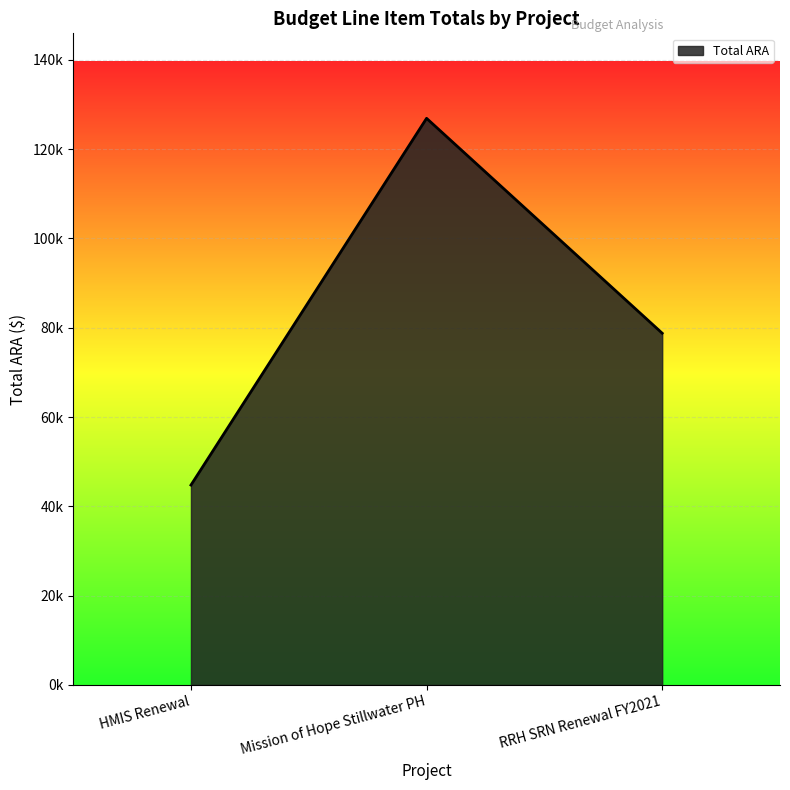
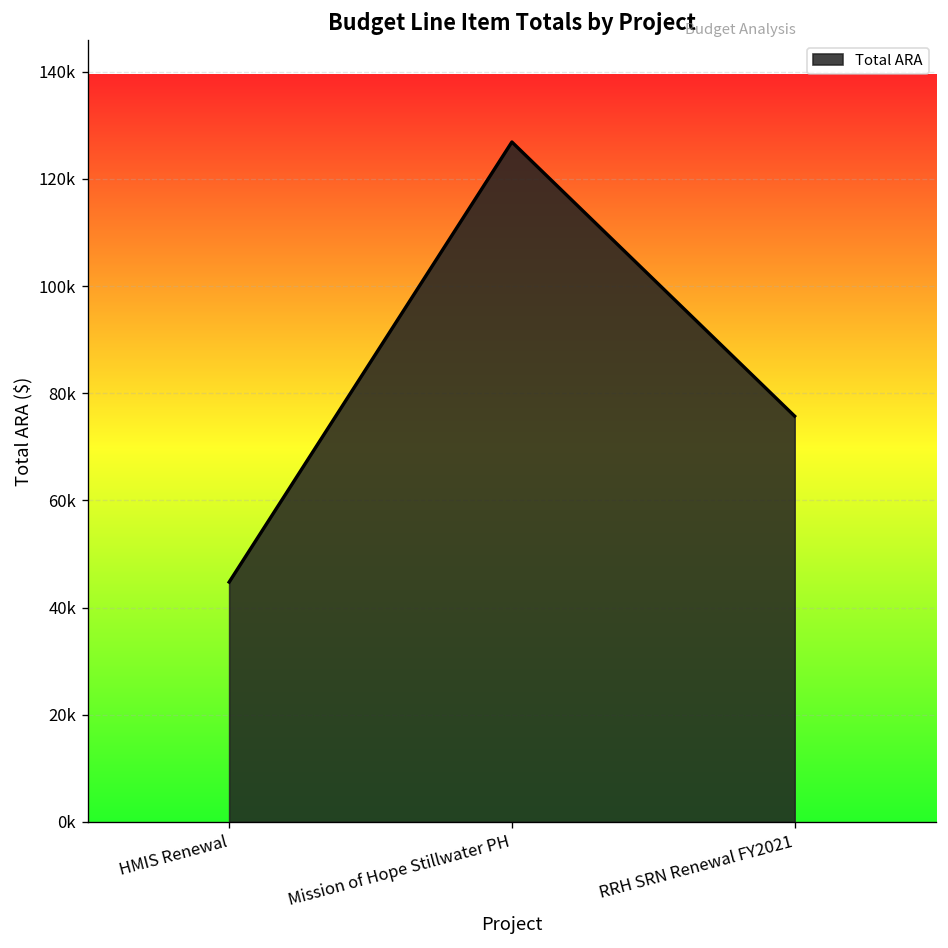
RRH SRN Renewal FY2021: 79000 -> 76000
